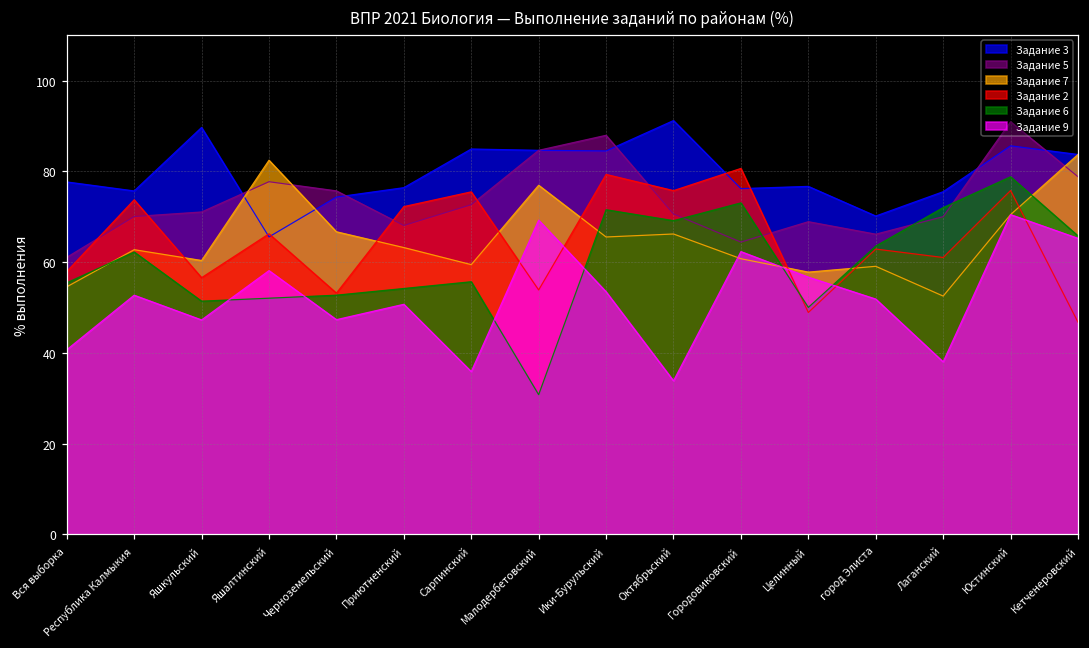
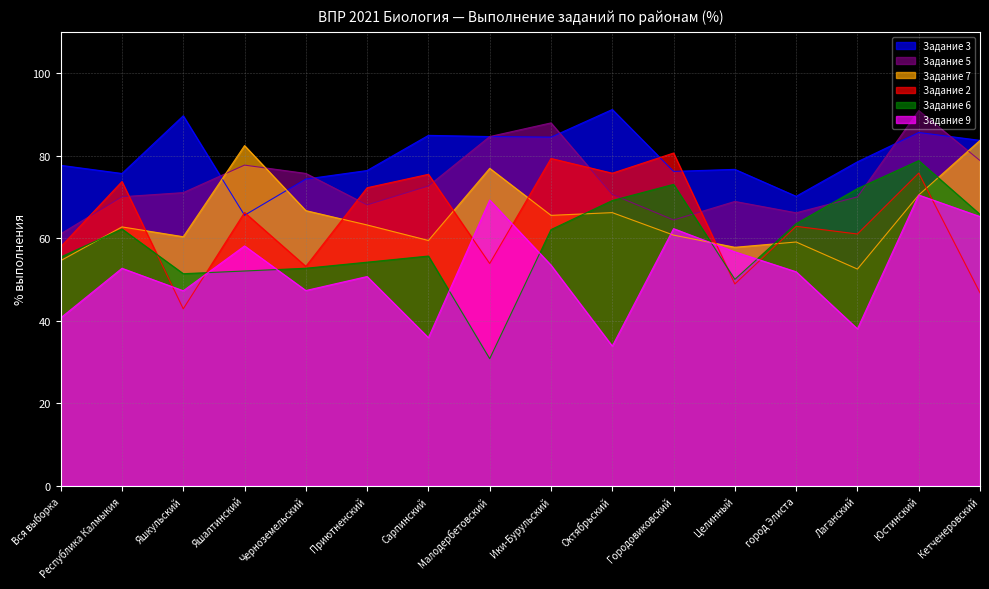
Задание 2, Яшкульский: 57 -> 43
Задание 6, Ики-Бурульский: 72 -> 62
Задание 3, Лаганский: 76 -> 79
